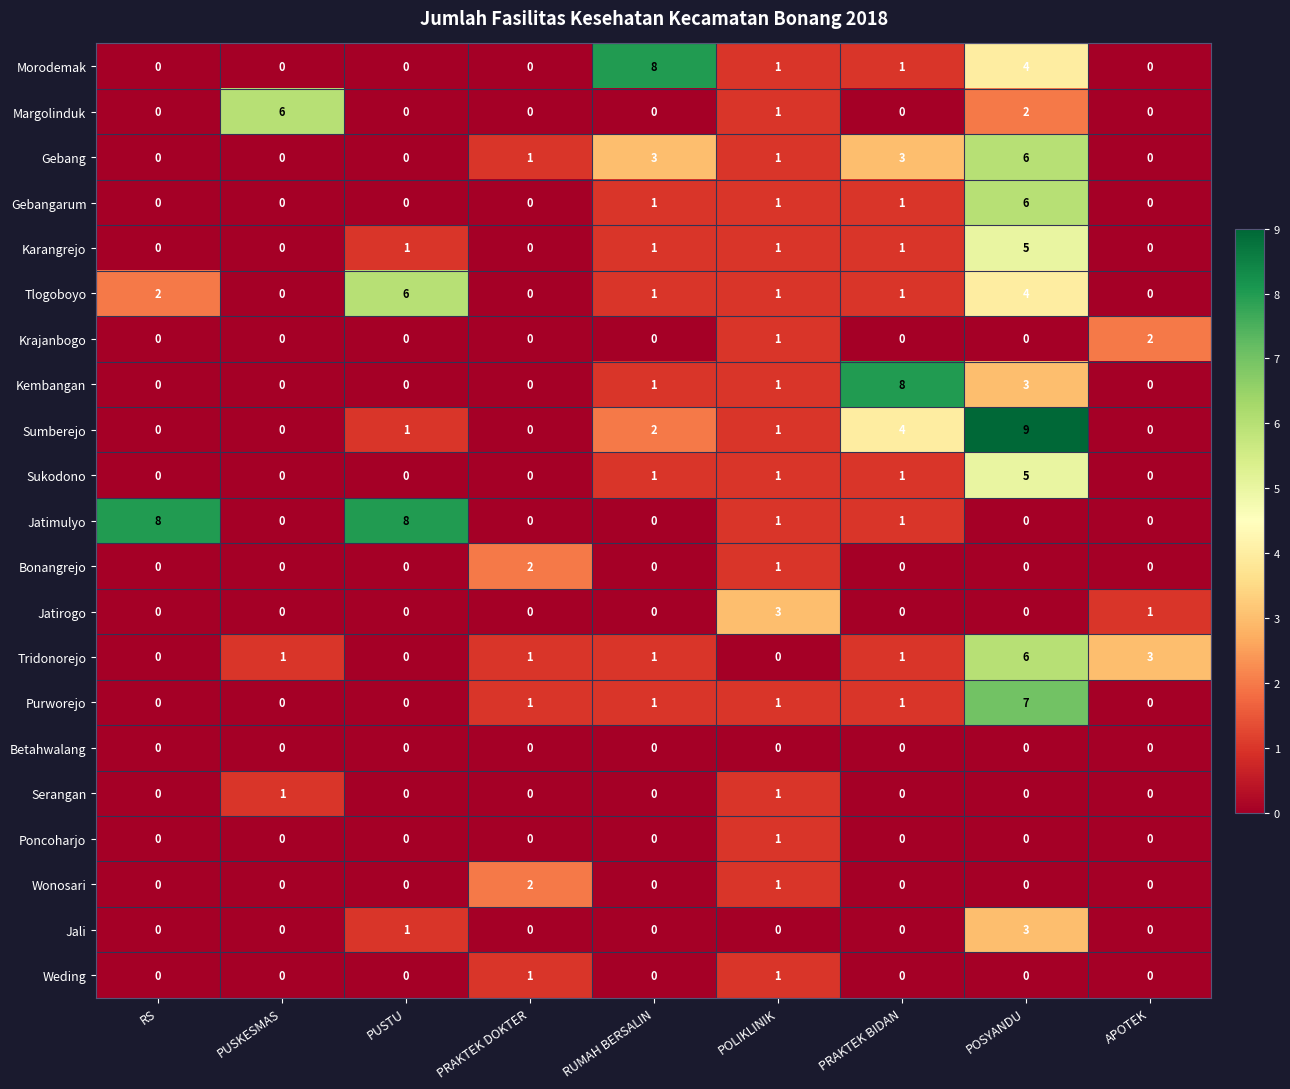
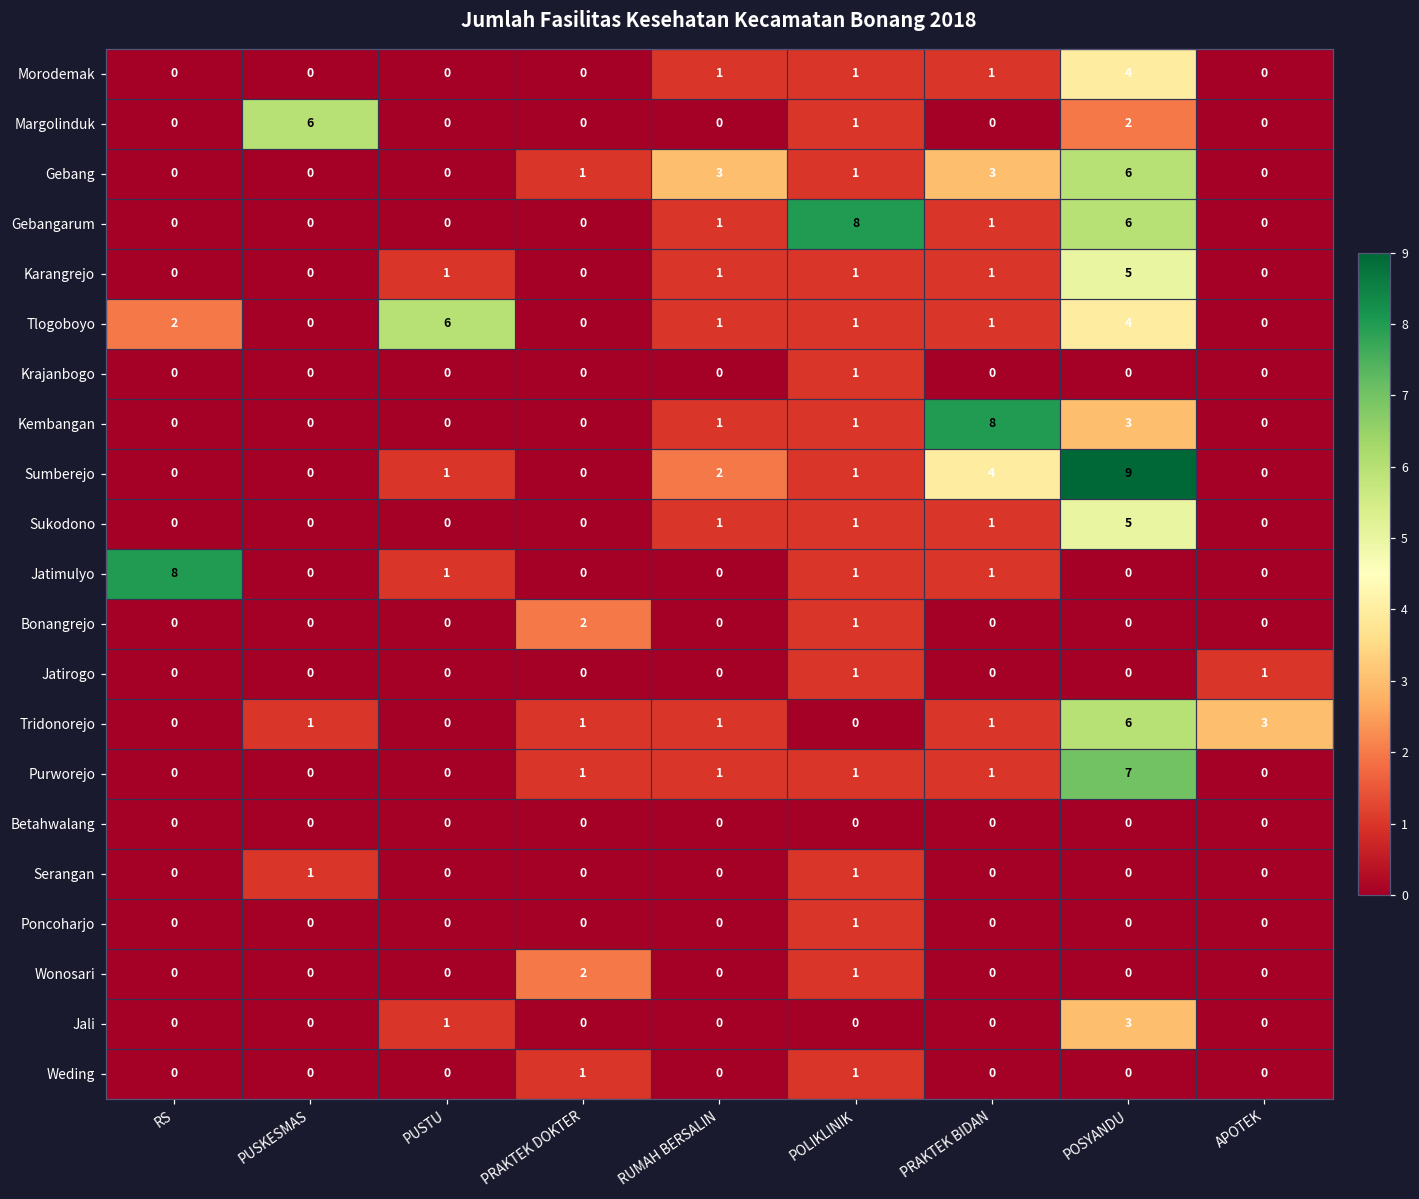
Morodemak, RUMAH BERSALIN: 8 -> 1
Gebangarum, POLIKLINIK: 1 -> 8
Krajanbogo, APOTEK: 2 -> 0
Jatimulyo, PUSTU: 8 -> 1
Jatirogo, POLIKLINIK: 3 -> 1
